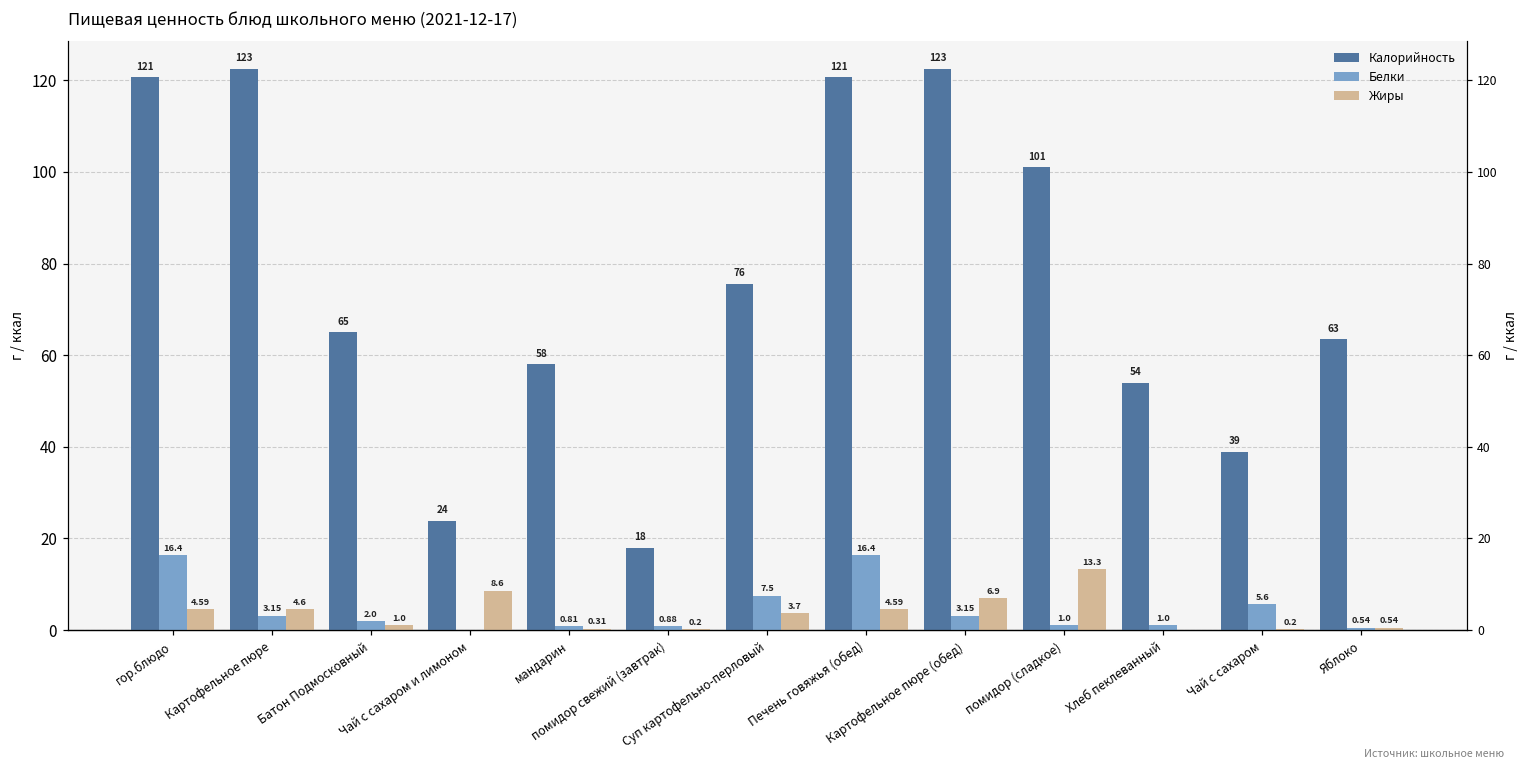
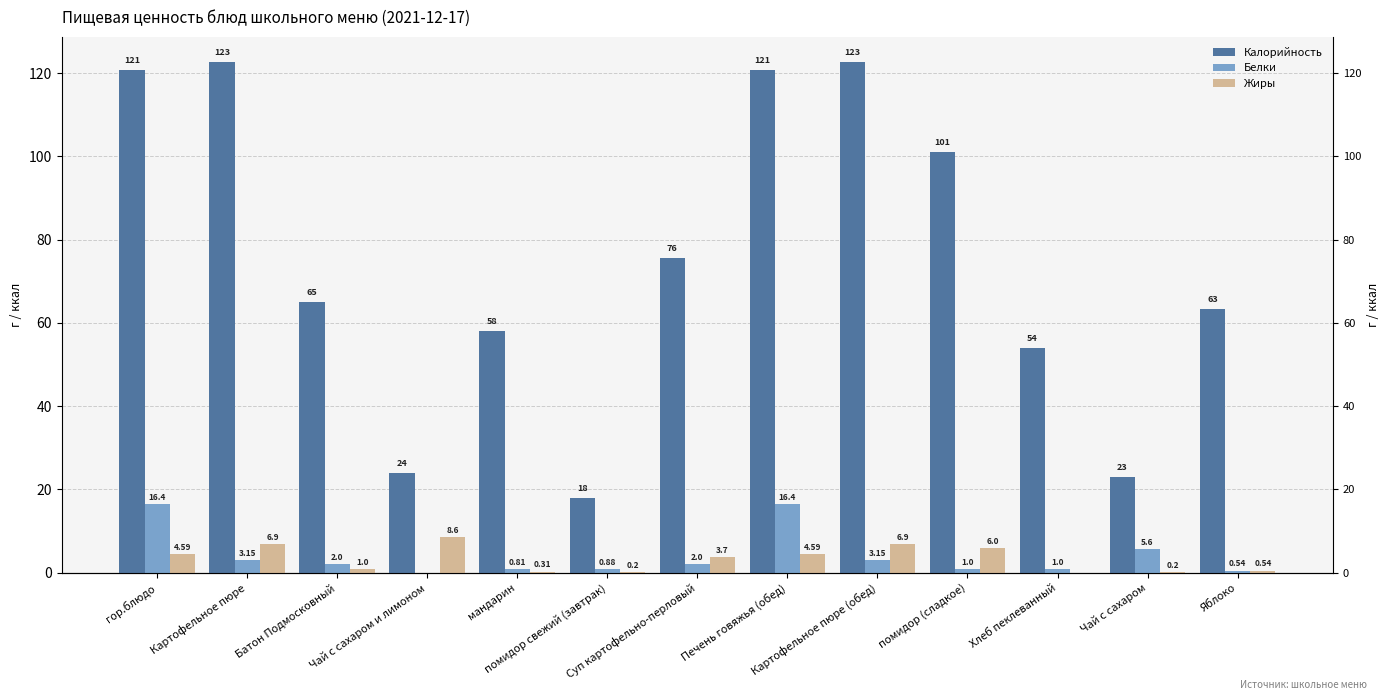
Жиры, Картофельное пюре: 4.6 -> 6.9
Белки, Суп картофельно-перловый: 7.5 -> 2.0
Жиры, помидор (сладкое): 13.3 -> 6.0
Калорийность, Чай с сахаром: 39 -> 23
